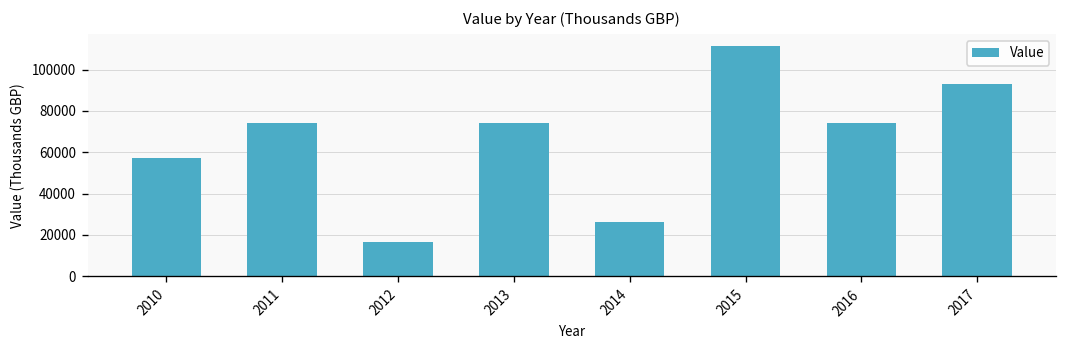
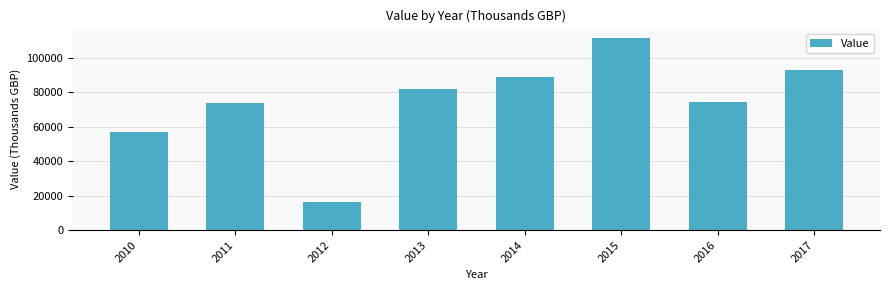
2013: 74000 -> 82000
2014: 26000 -> 89000
